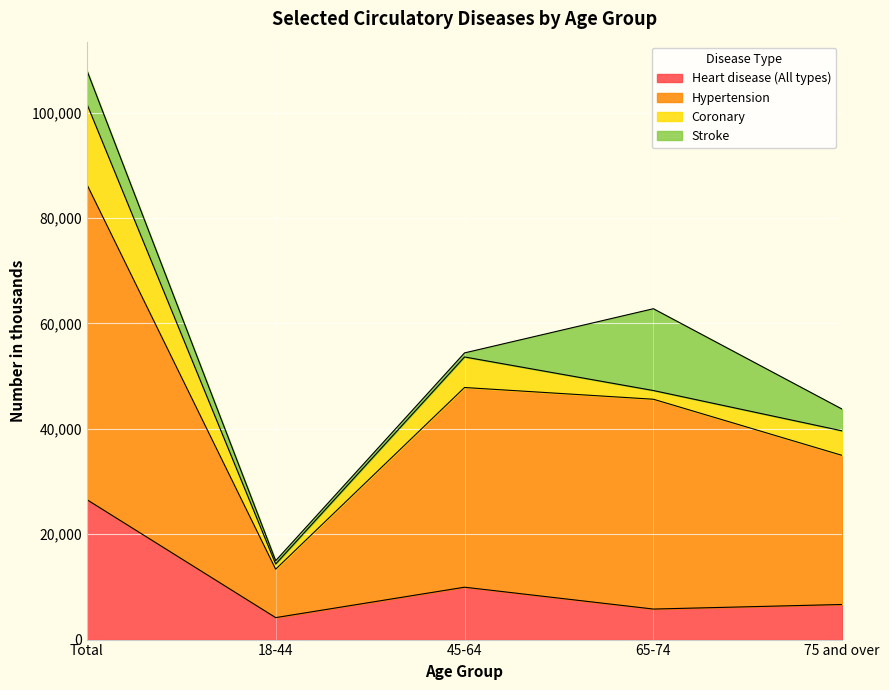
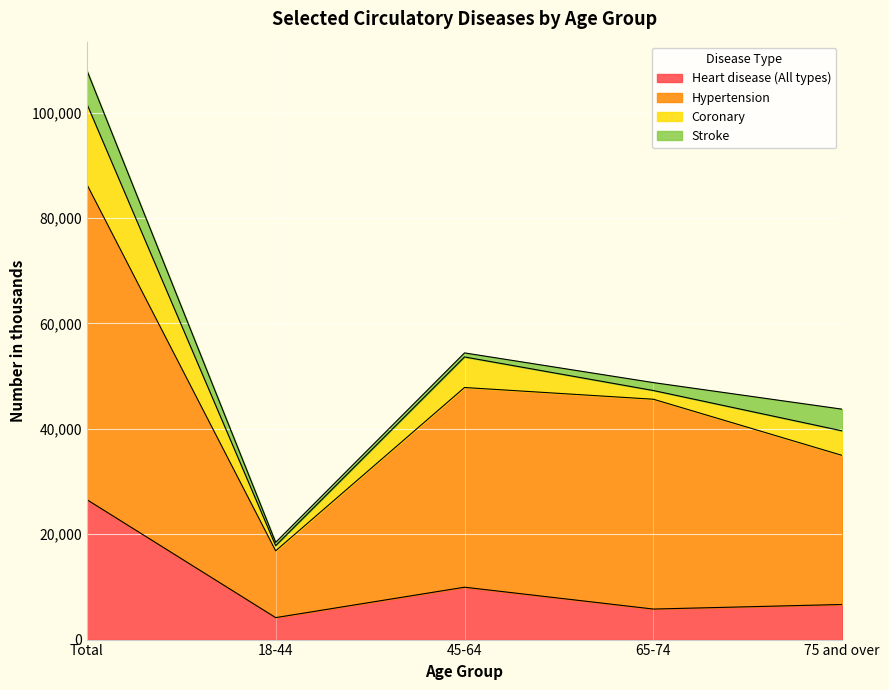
Hypertension, 18-44: 9,000 -> 13,000
Stroke, 65-74: 16,000 -> 2,000
